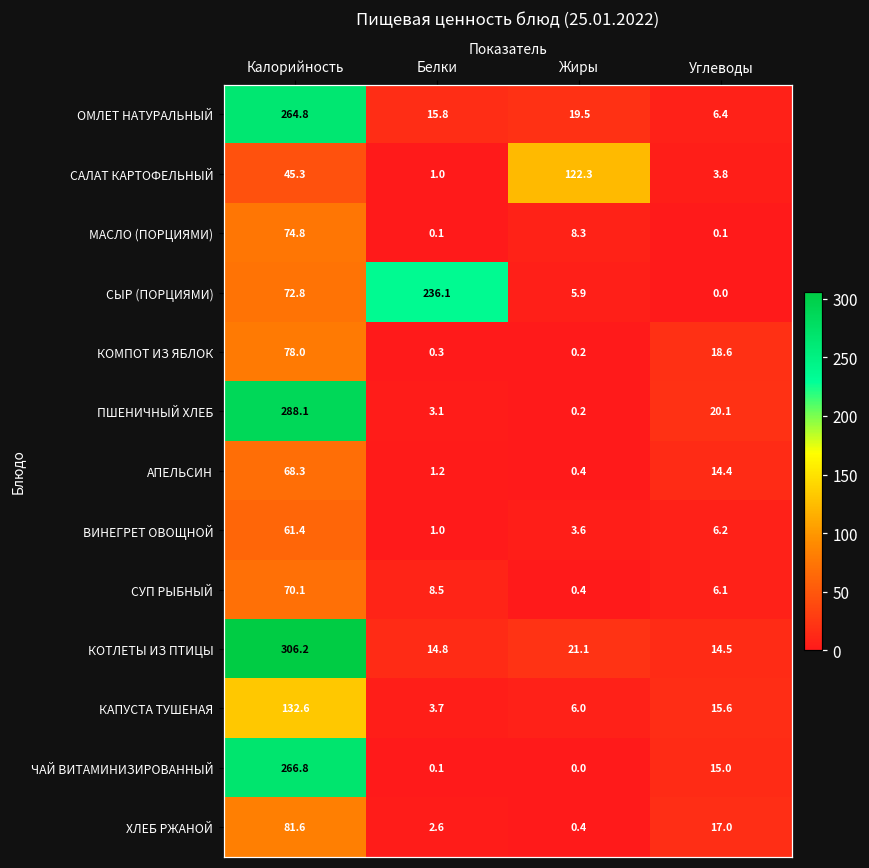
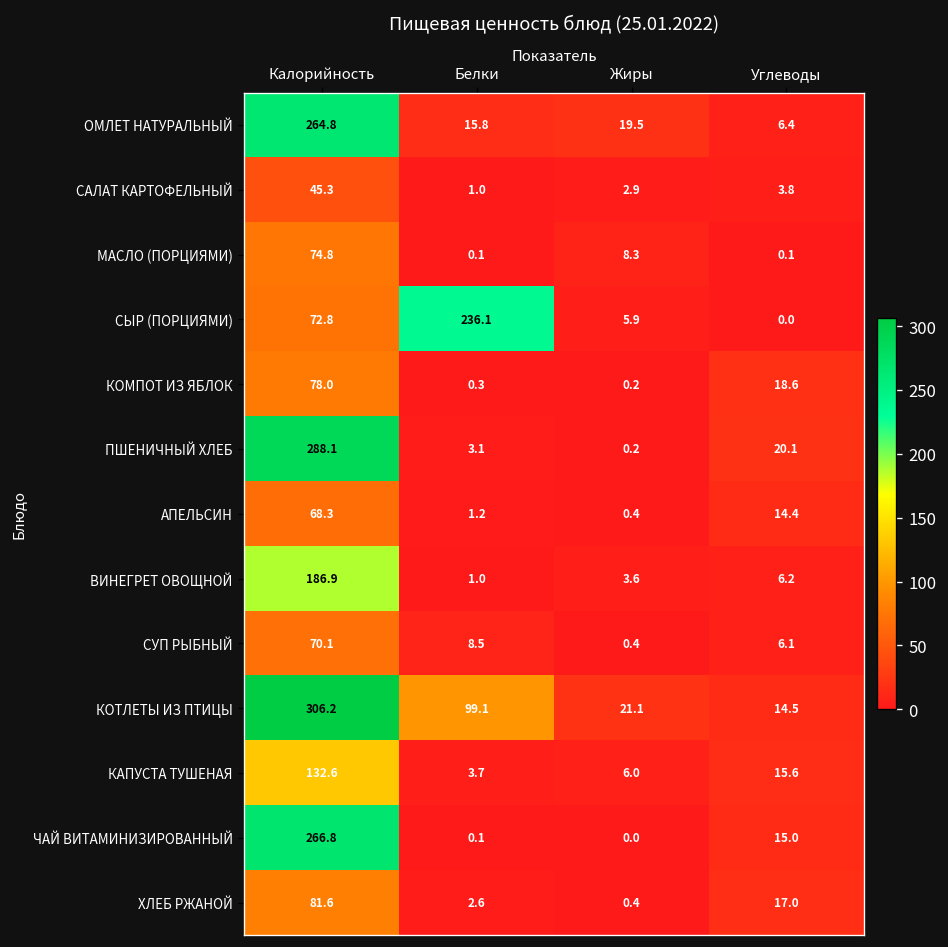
САЛАТ КАРТОФЕЛЬНЫЙ, Жиры: 122.3 -> 2.9
ВИНЕГРЕТ ОВОЩНОЙ, Калорийность: 61.4 -> 186.9
КОТЛЕТЫ ИЗ ПТИЦЫ, Белки: 14.8 -> 99.1
